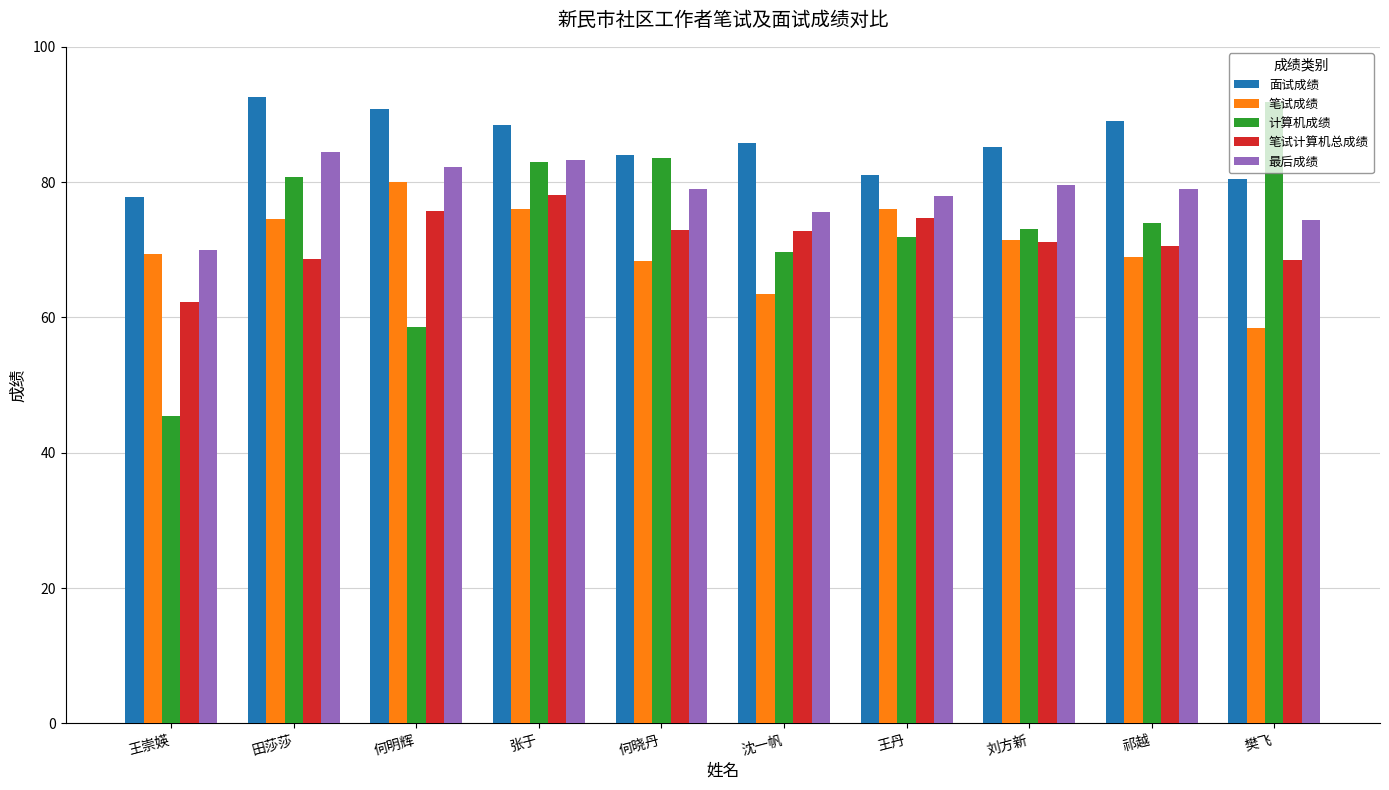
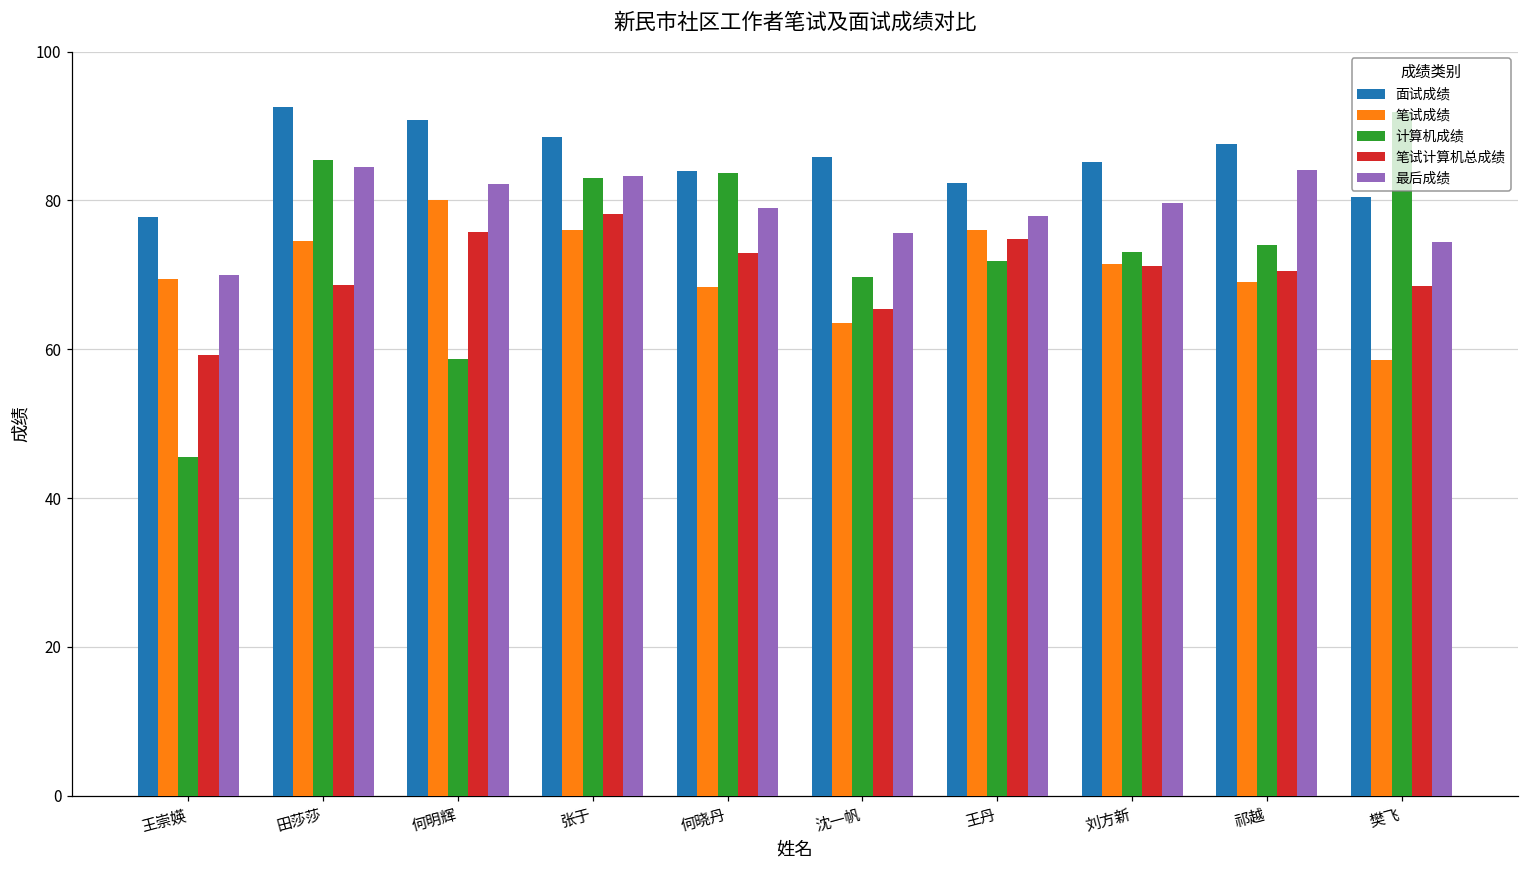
笔试计算机总成绩, 王崇媖: 62 -> 59
计算机成绩, 田莎莎: 81 -> 85
笔试计算机总成绩, 沈一帆: 73 -> 65
面试成绩, 王丹: 81 -> 82
面试成绩, 祁越: 89 -> 88
最后成绩, 祁越: 79 -> 84
